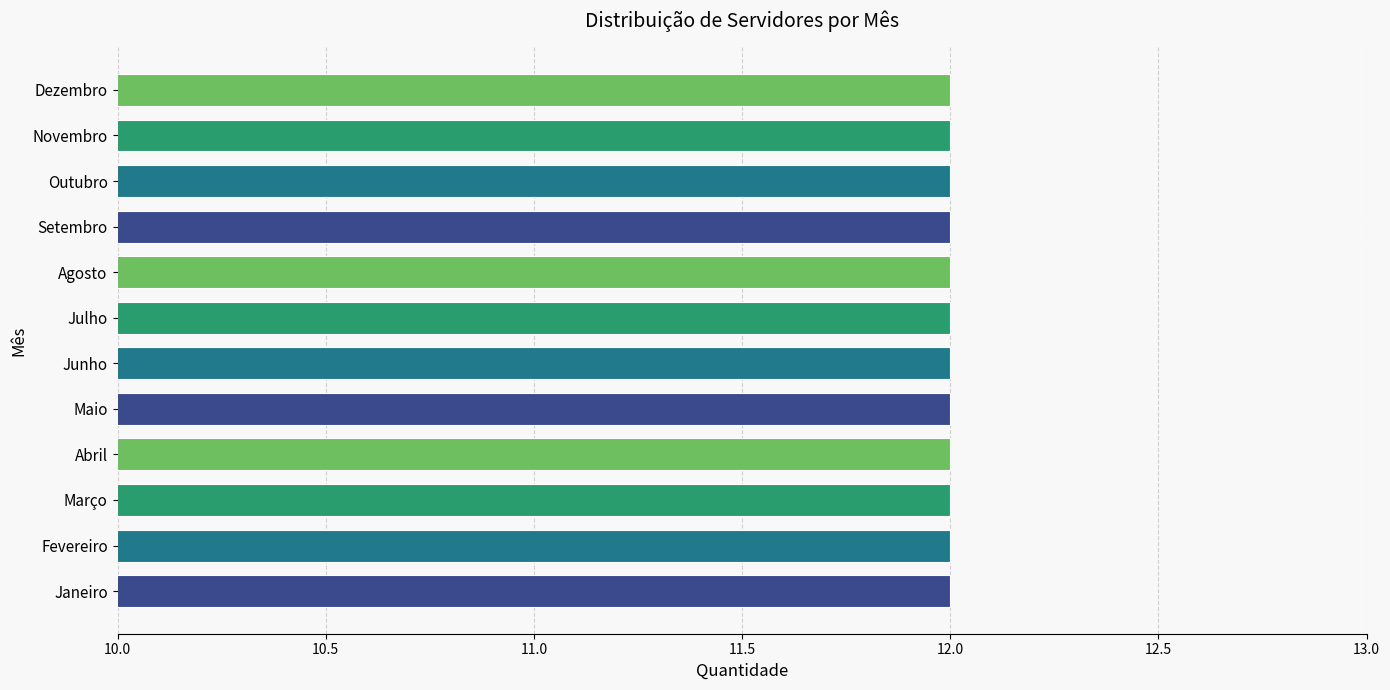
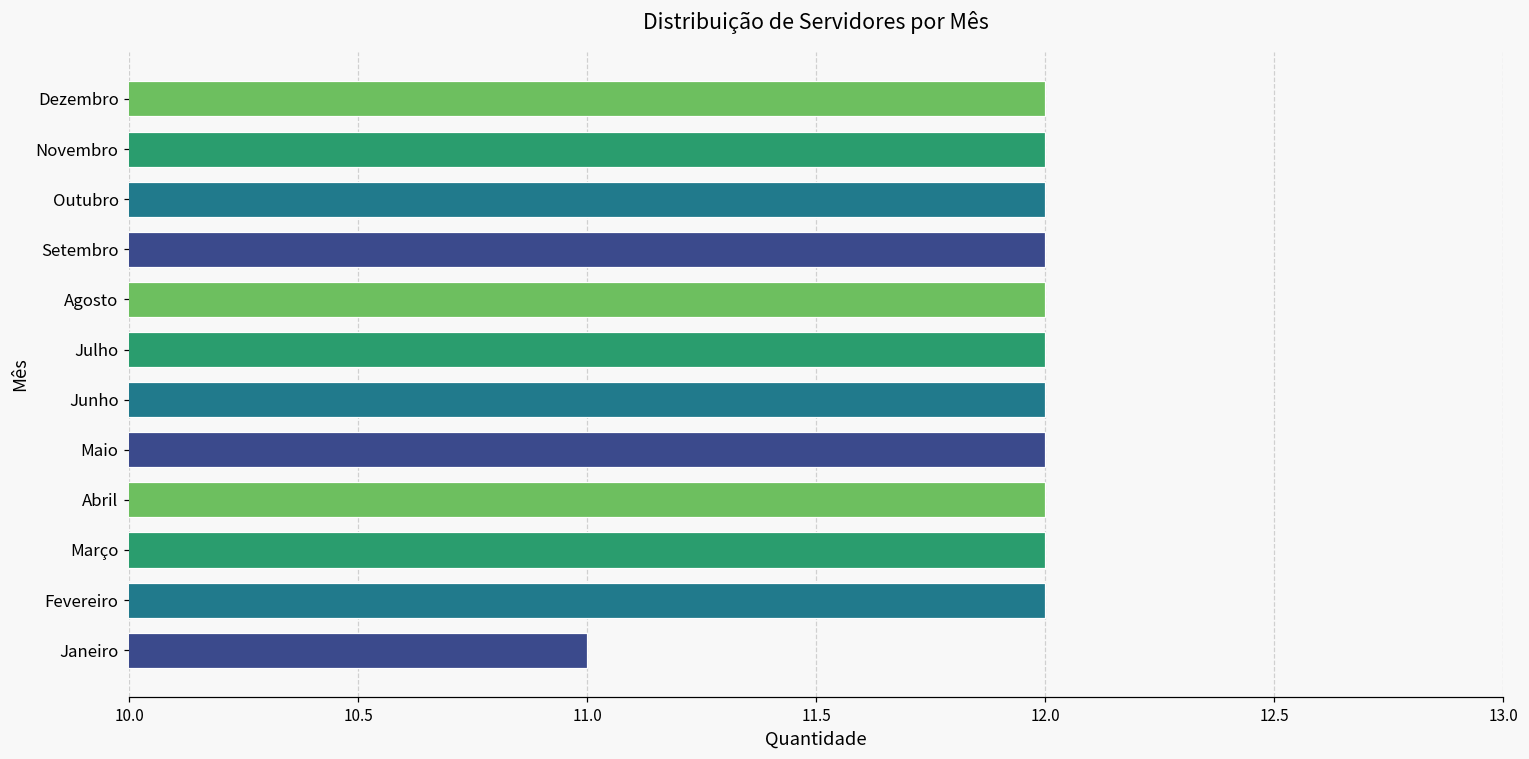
Janeiro: 12 -> 11
